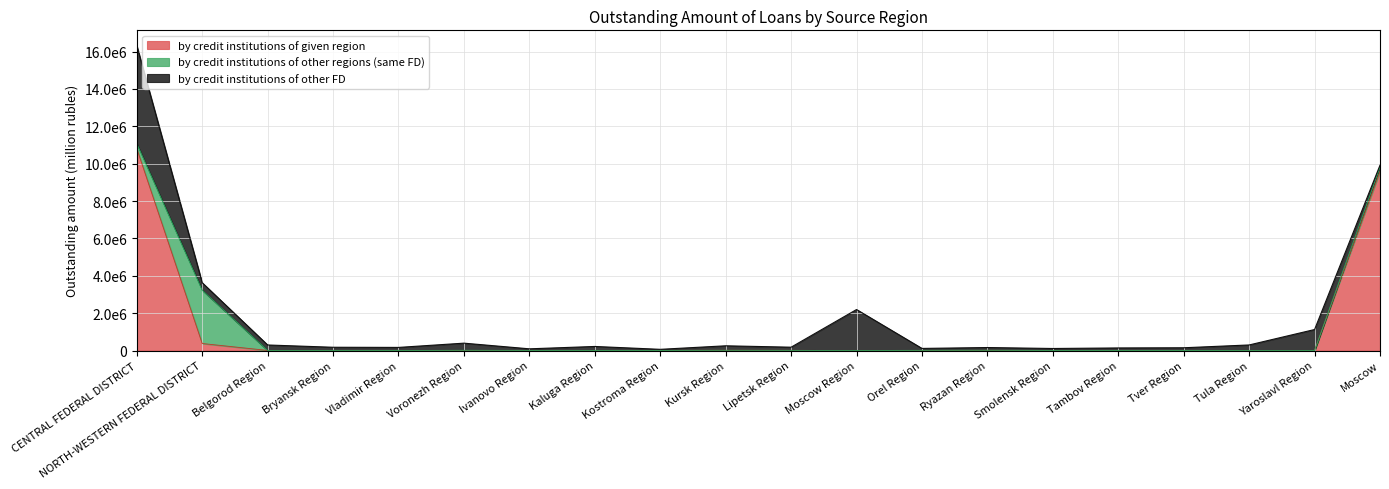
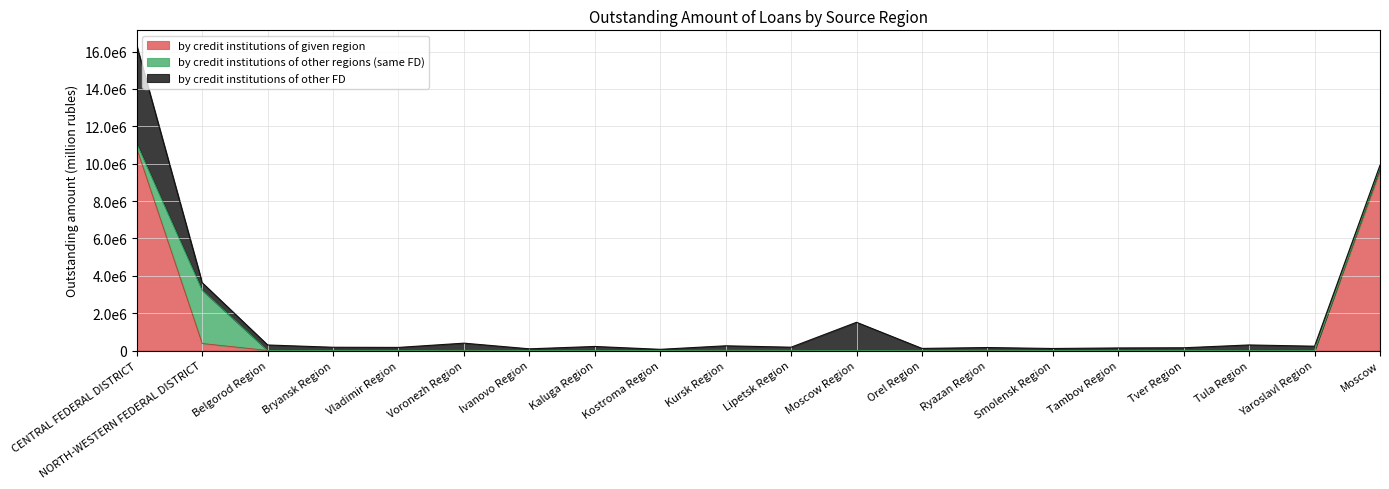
by credit institutions of other FD, Moscow Region: 2200000 -> 1500000
by credit institutions of other FD, Yaroslavl Region: 1100000 -> 200000
